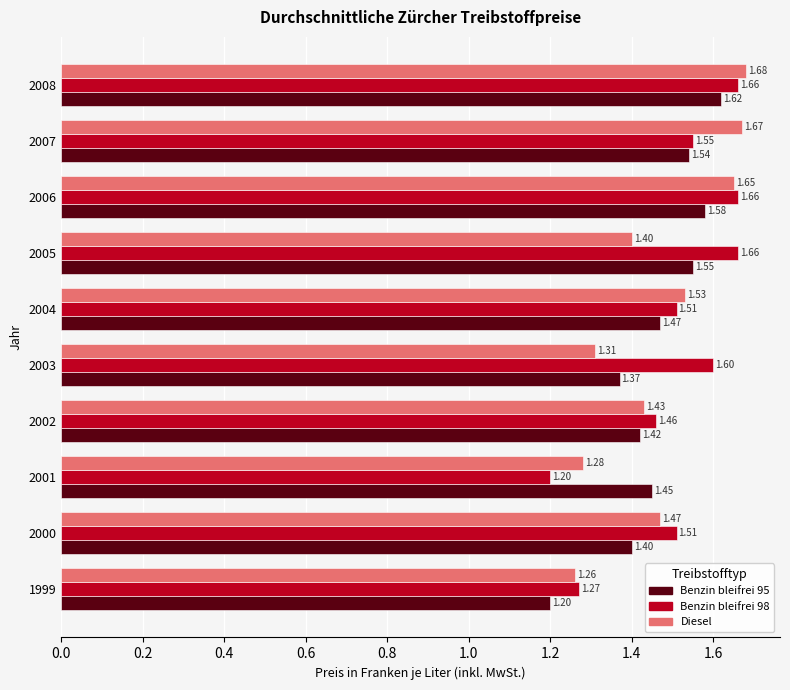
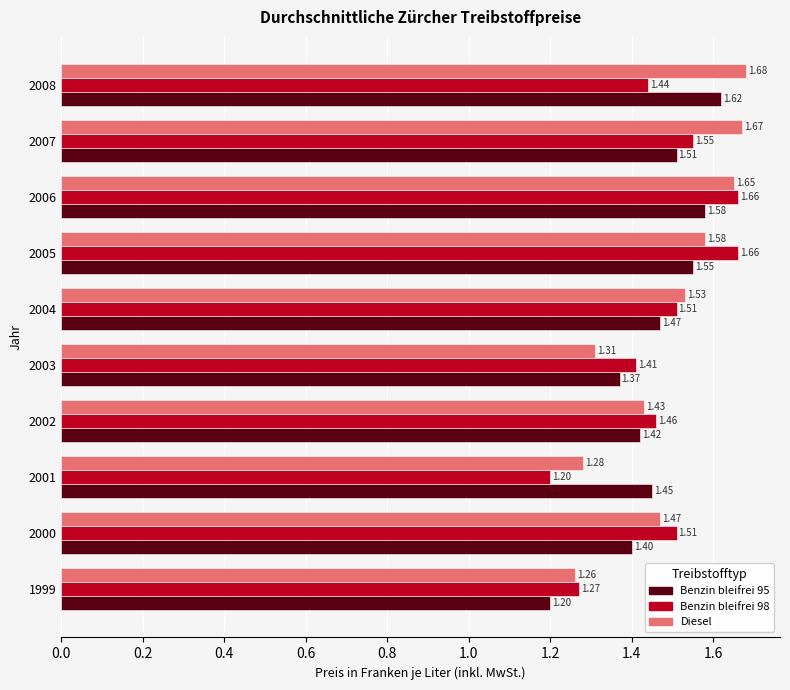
Benzin bleifrei 98, 2008: 1.66 -> 1.44
Benzin bleifrei 95, 2007: 1.54 -> 1.51
Diesel, 2005: 1.40 -> 1.58
Benzin bleifrei 98, 2003: 1.60 -> 1.41
